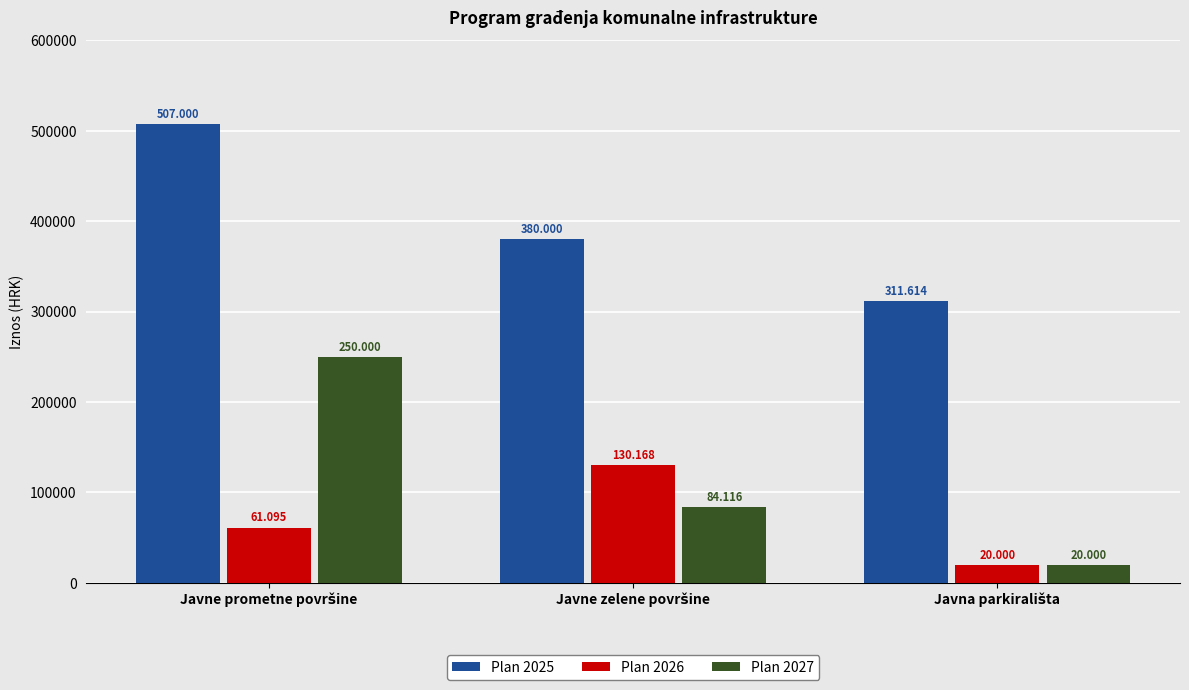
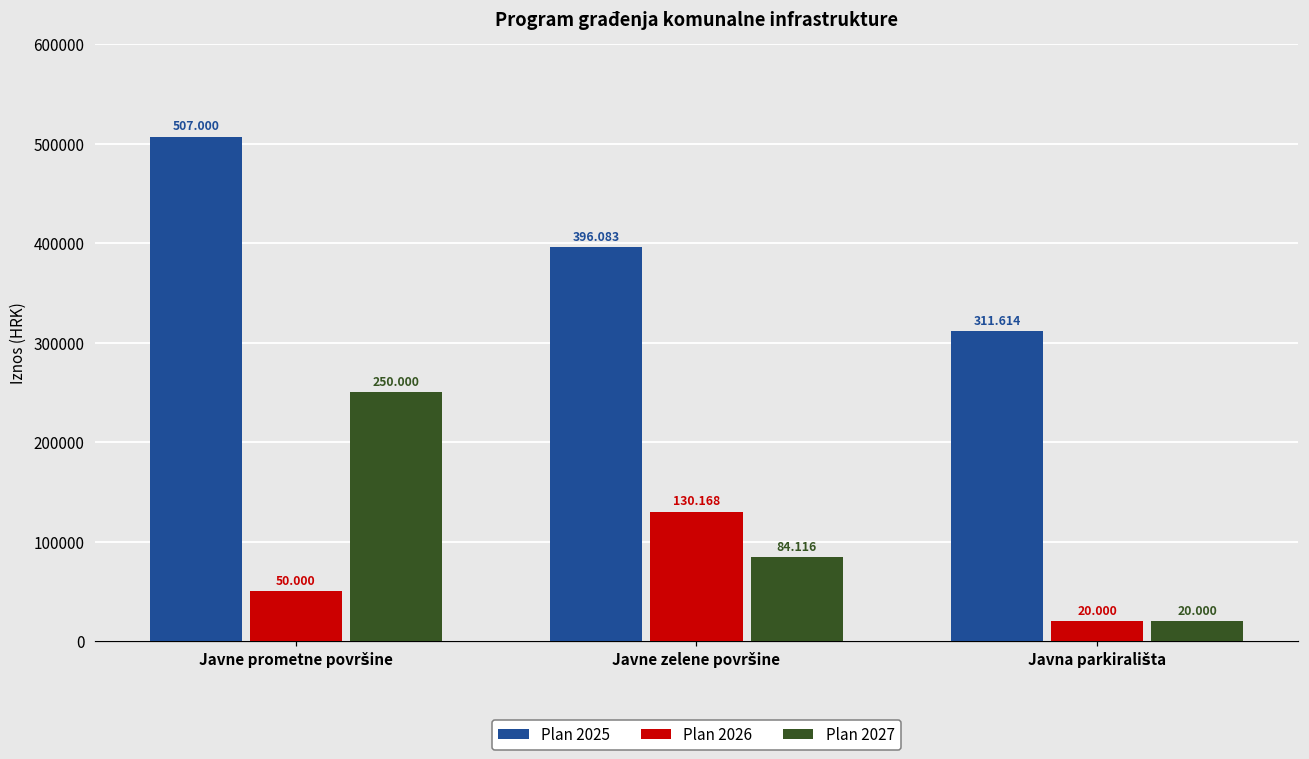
Plan 2026, Javne prometne površine: 61.095 -> 50.000
Plan 2025, Javne zelene površine: 380.000 -> 396.083
